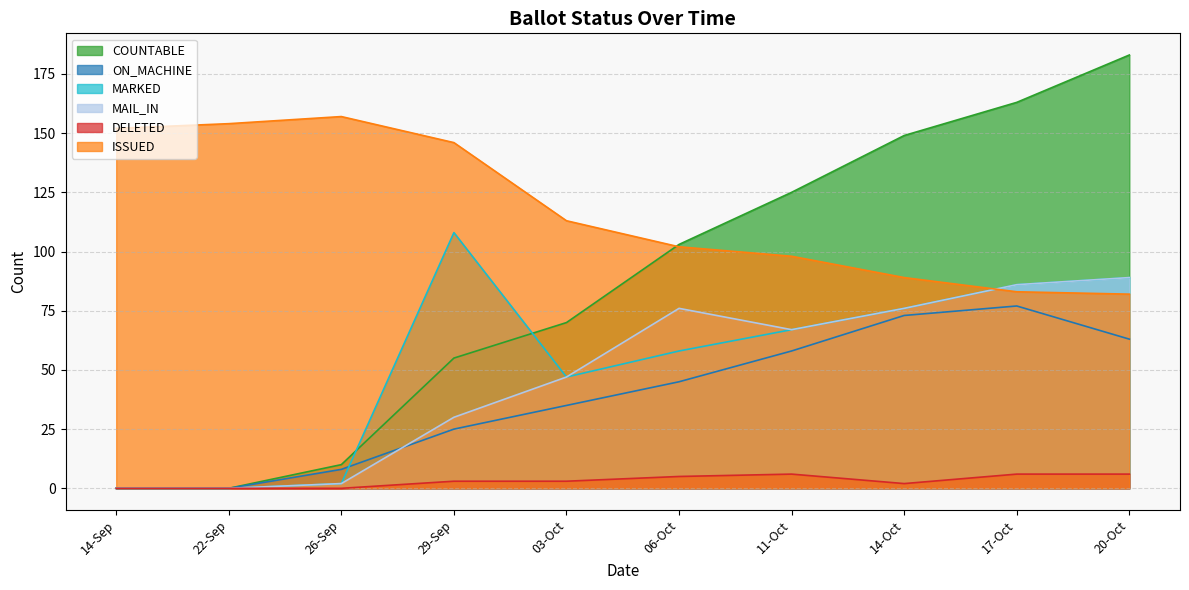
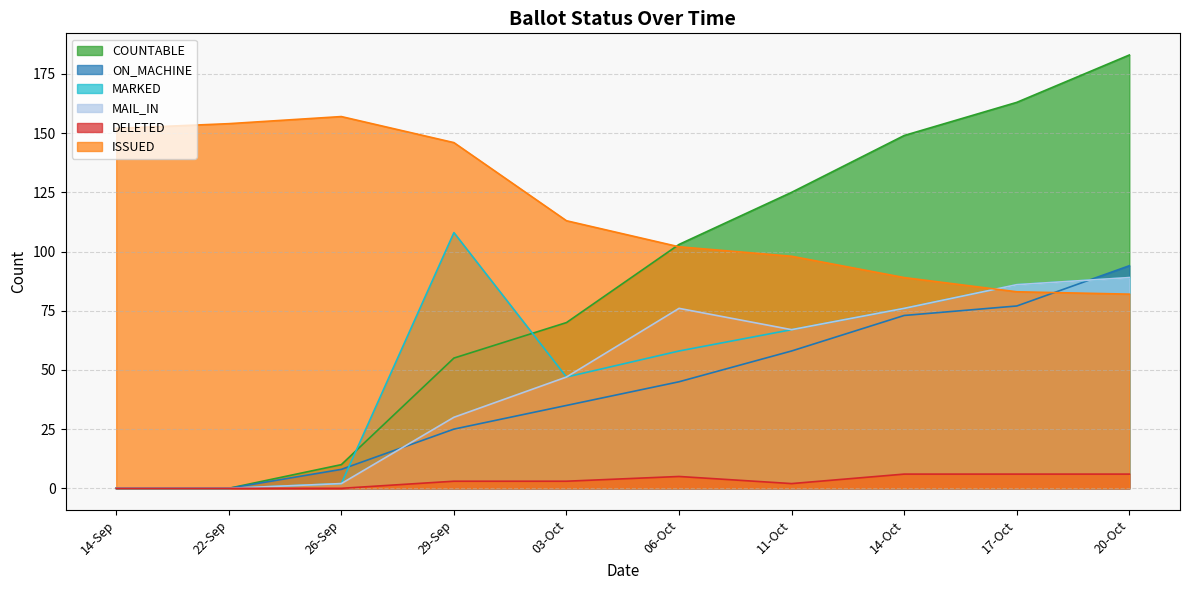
DELETED, 11-Oct: 6 -> 2
DELETED, 14-Oct: 2 -> 6
ON_MACHINE, 20-Oct: 63 -> 94
